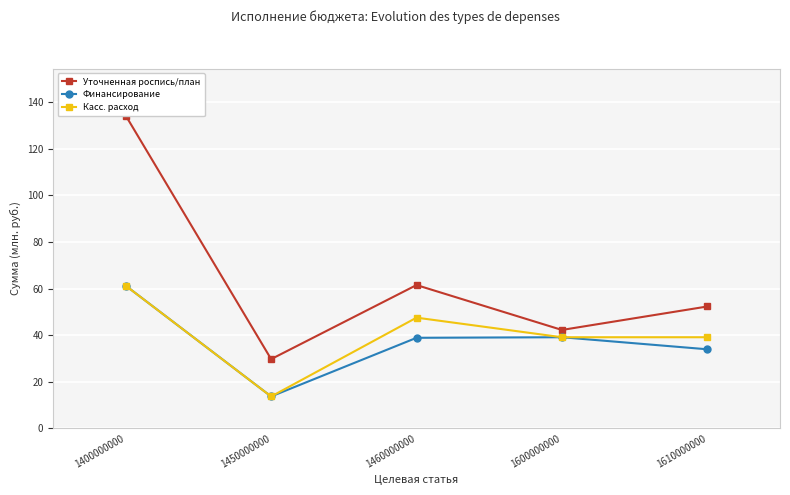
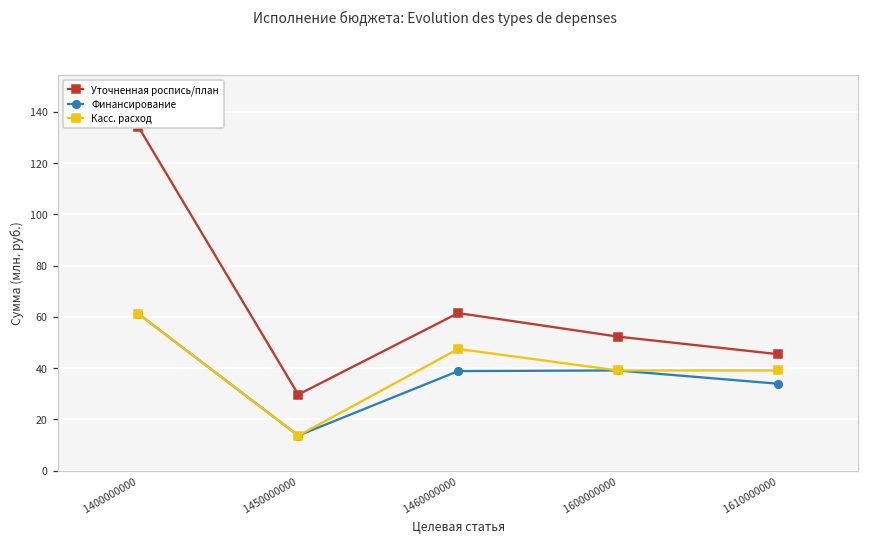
Уточненная роспись/план, 1600000000: 42 -> 52
Уточненная роспись/план, 1610000000: 52 -> 45
